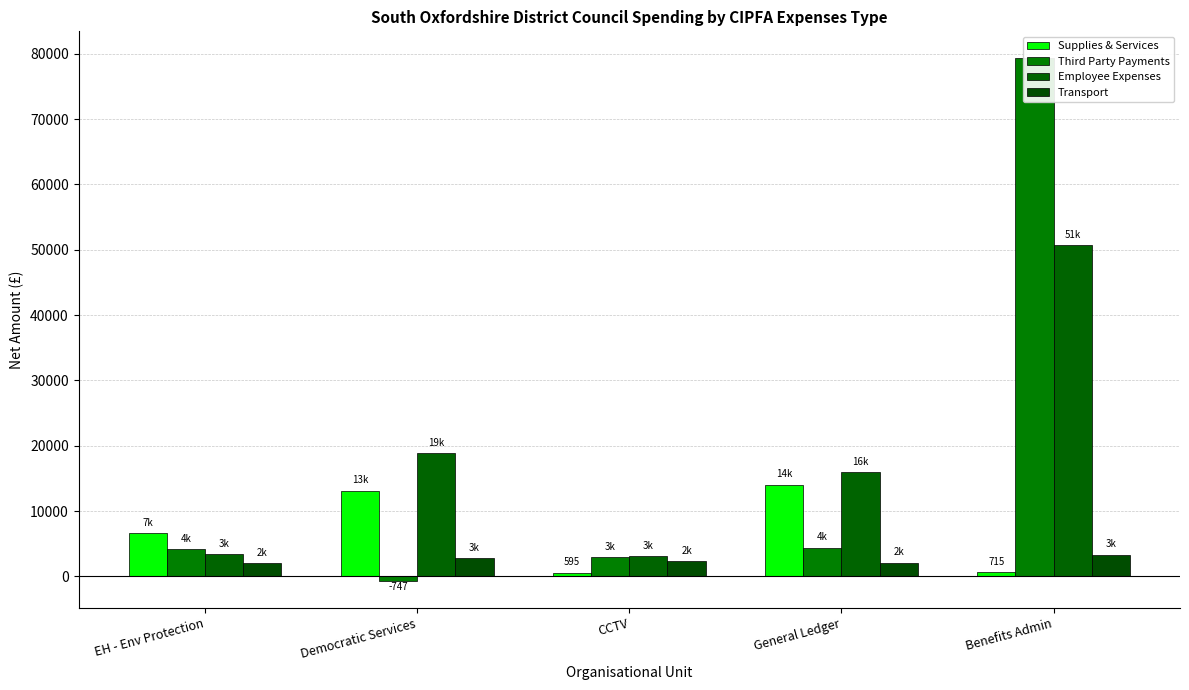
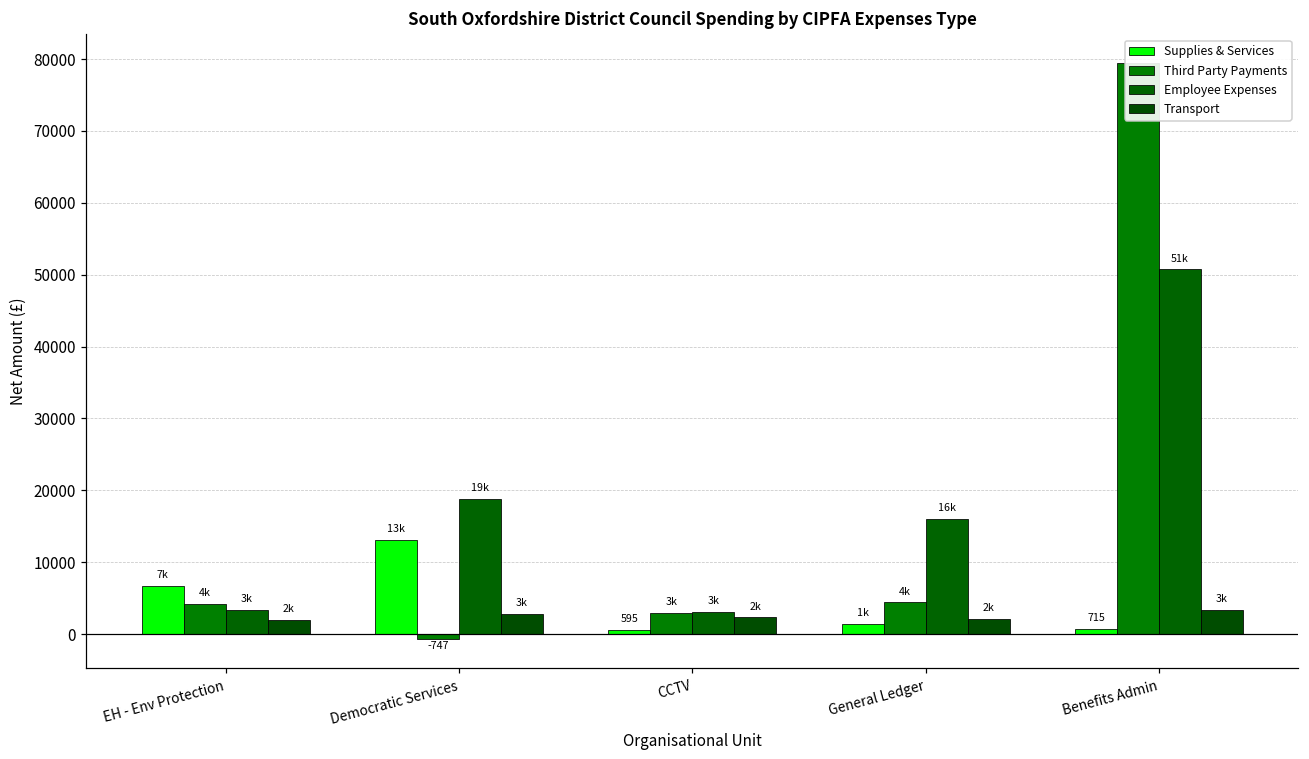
Supplies & Services, General Ledger: 14k -> 1k
